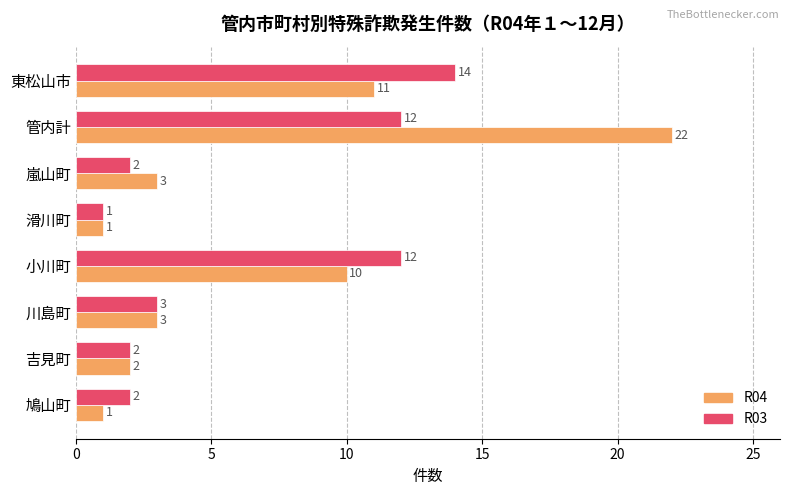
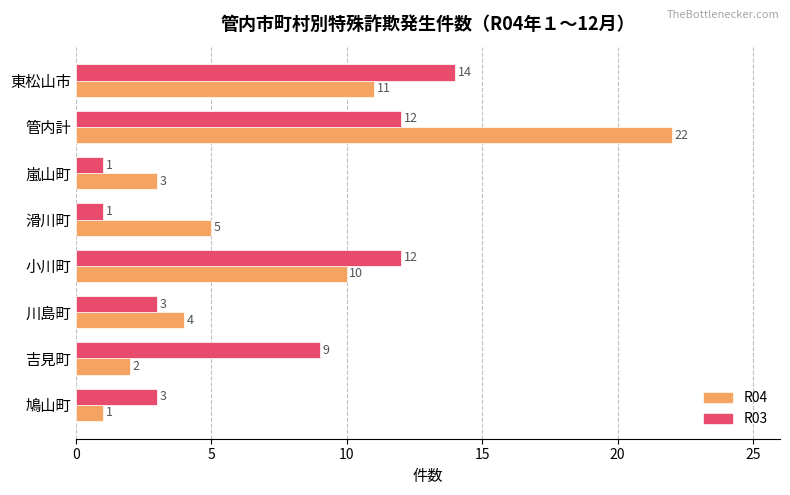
R03, 嵐山町: 2 -> 1
R04, 滑川町: 1 -> 5
R04, 川島町: 3 -> 4
R03, 吉見町: 2 -> 9
R03, 鳩山町: 2 -> 3
